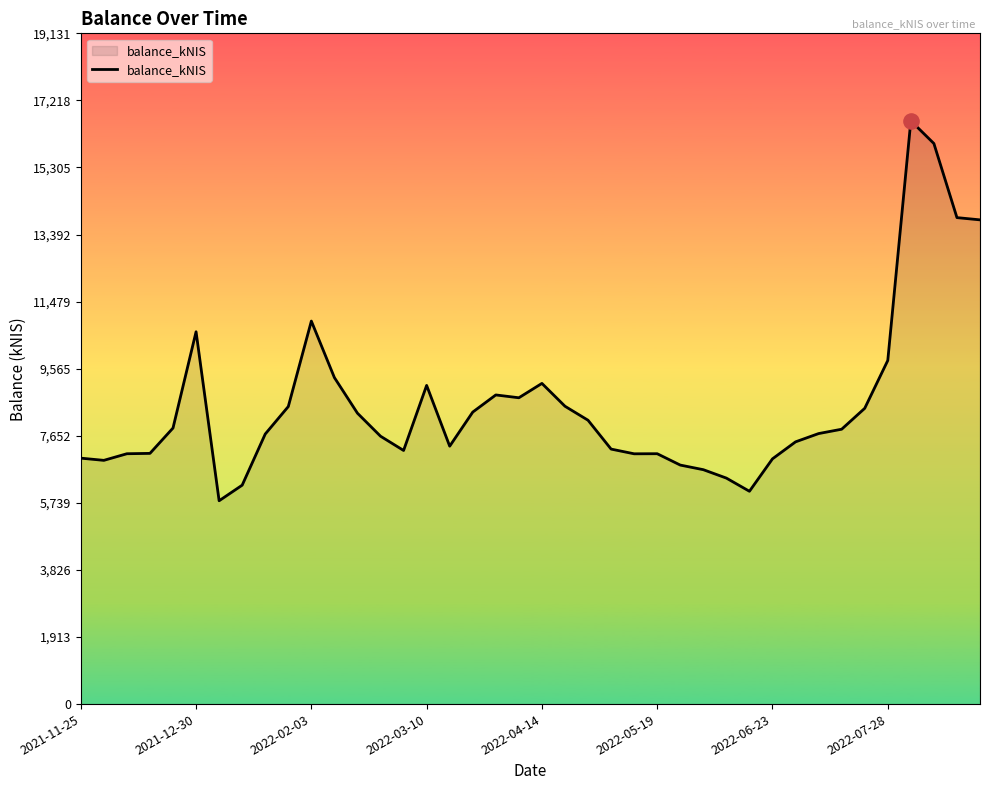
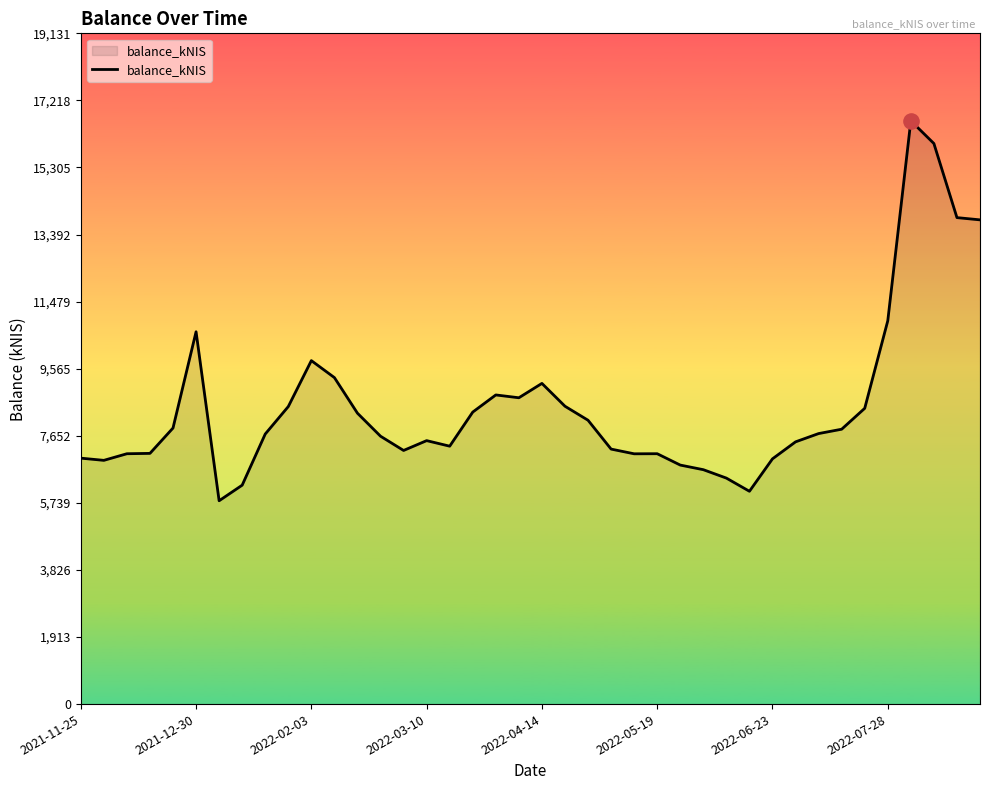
balance_kNIS, 2022-02-03: 10,900 -> 9,800
balance_kNIS, 2022-03-10: 9,100 -> 7,500
balance_kNIS, 2022-07-28: 9,800 -> 10,900
